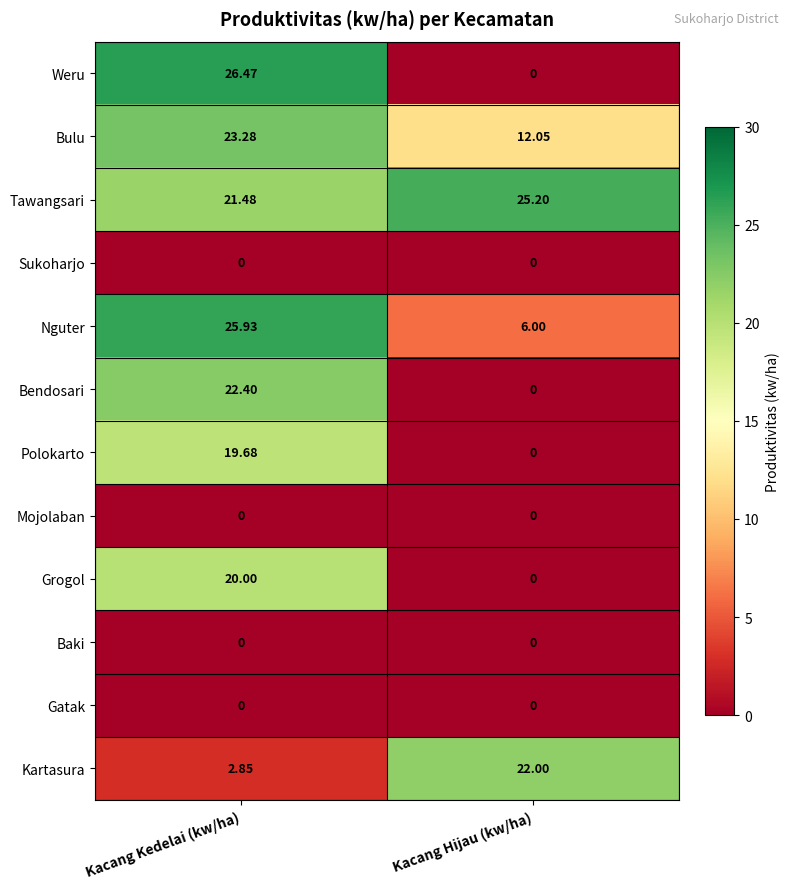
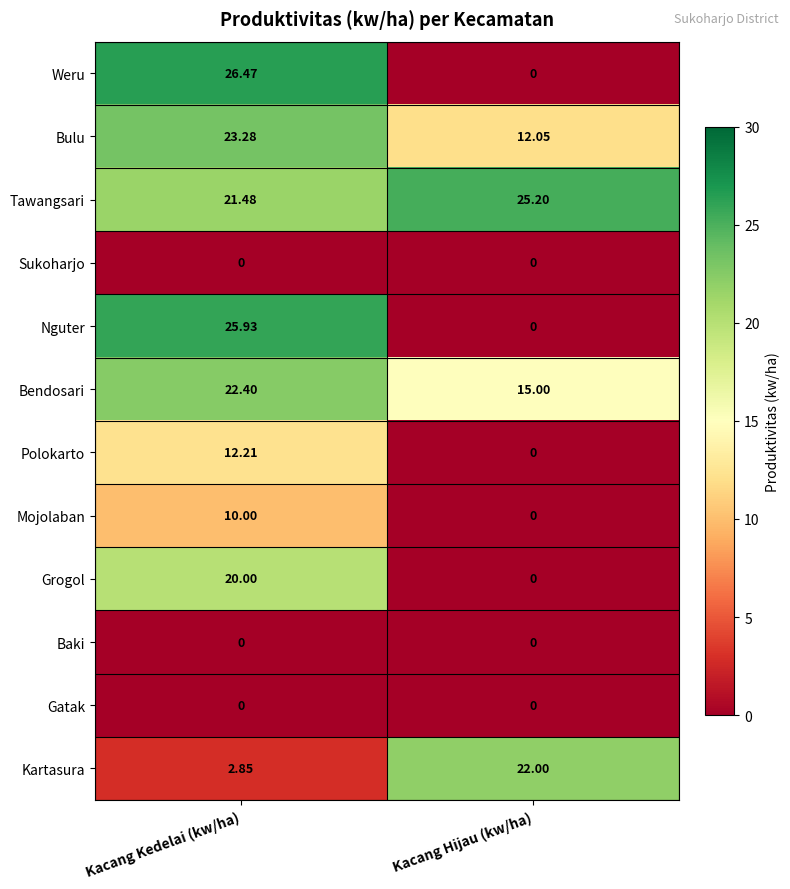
Nguter, Kacang Hijau (kw/ha): 6.00 -> 0
Bendosari, Kacang Hijau (kw/ha): 0 -> 15.00
Polokarto, Kacang Kedelai (kw/ha): 19.68 -> 12.21
Mojolaban, Kacang Kedelai (kw/ha): 0 -> 10.00
